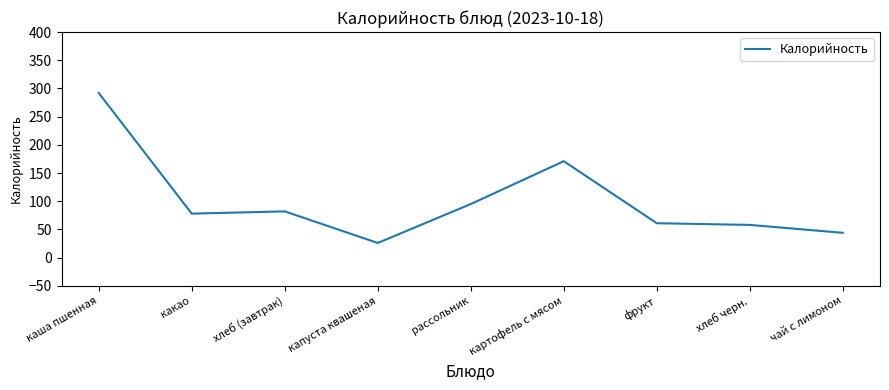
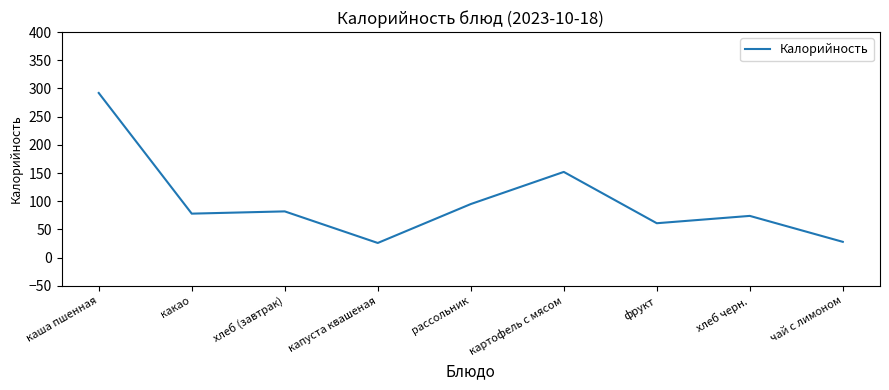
картофель с мясом: 170 -> 150
хлеб черн.: 60 -> 70
чай с лимоном: 40 -> 30
